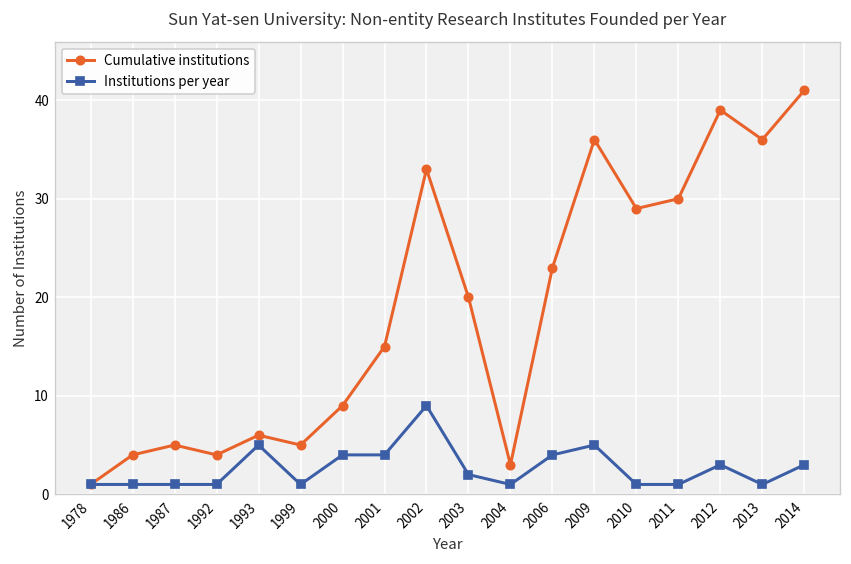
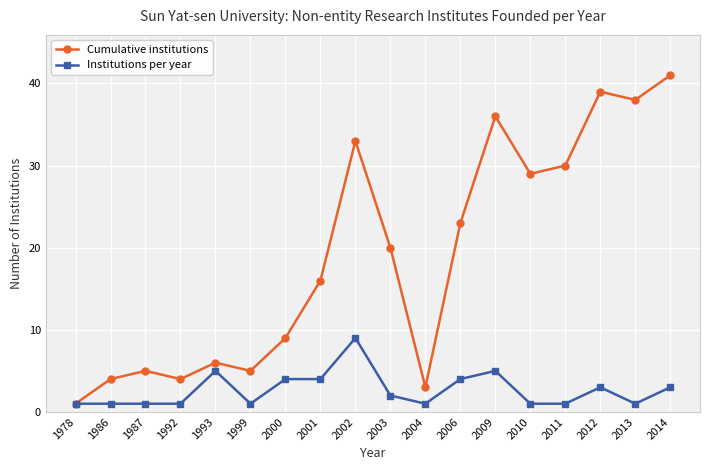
Cumulative institutions, 2001: 15 -> 16
Cumulative institutions, 2013: 36 -> 38
